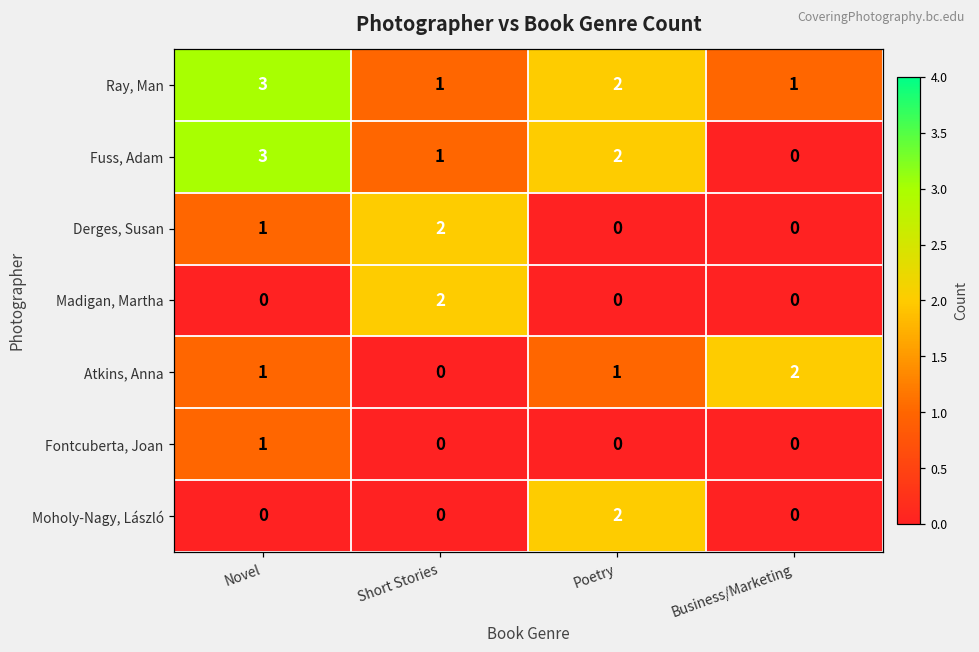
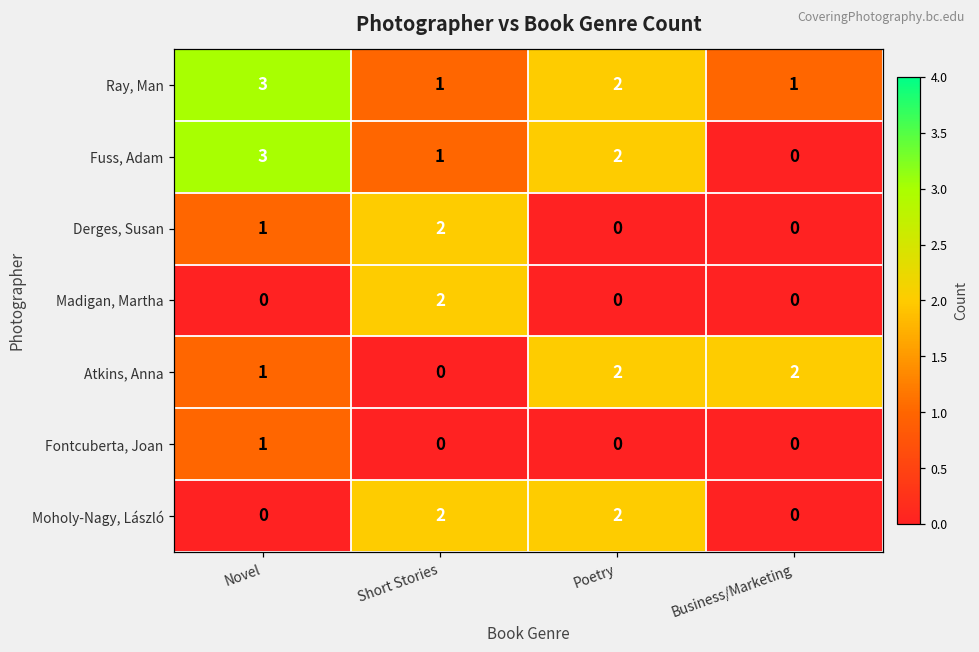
Atkins, Anna, Poetry: 1 -> 2
Moholy-Nagy, László, Short Stories: 0 -> 2
